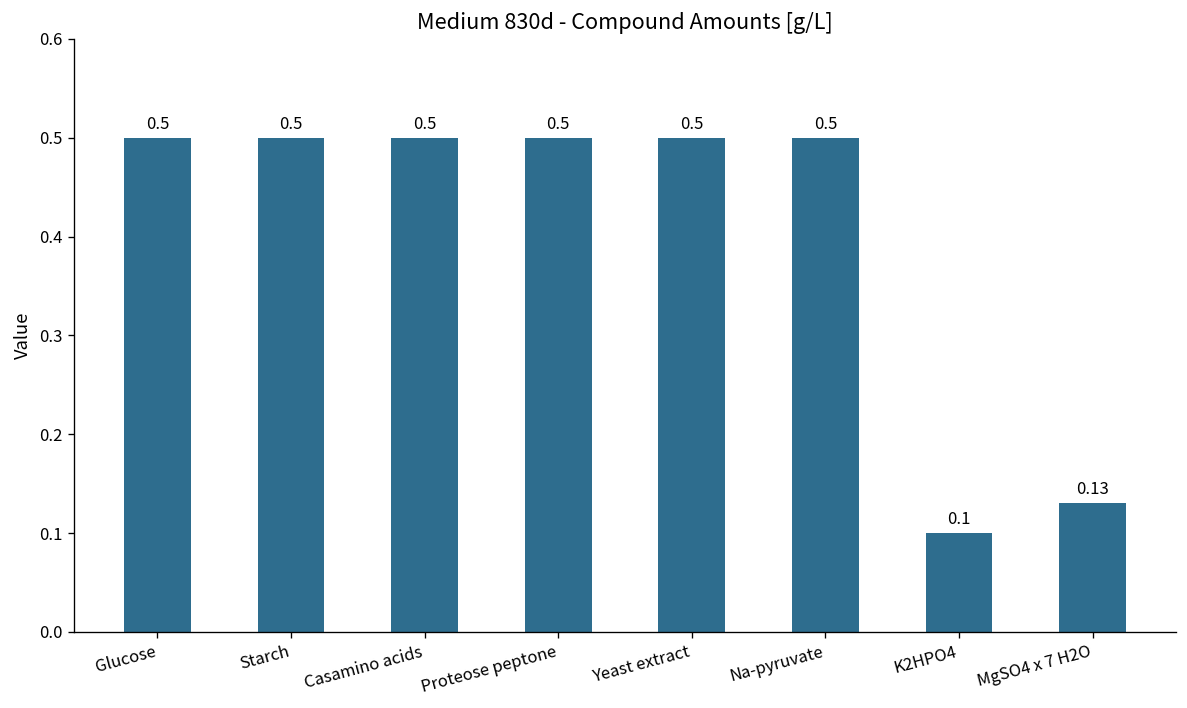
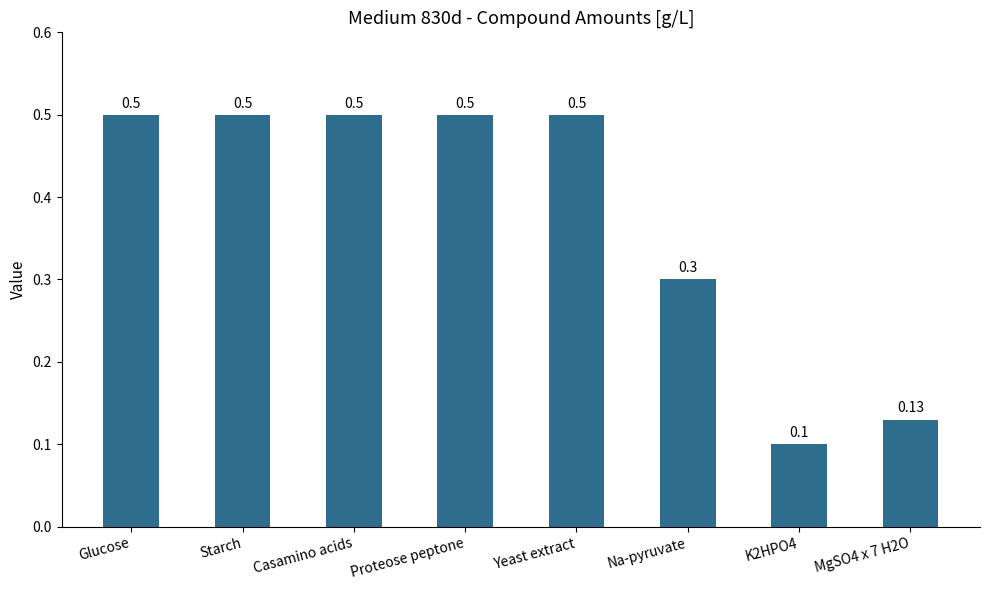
Na-pyruvate: 0.5 -> 0.3
